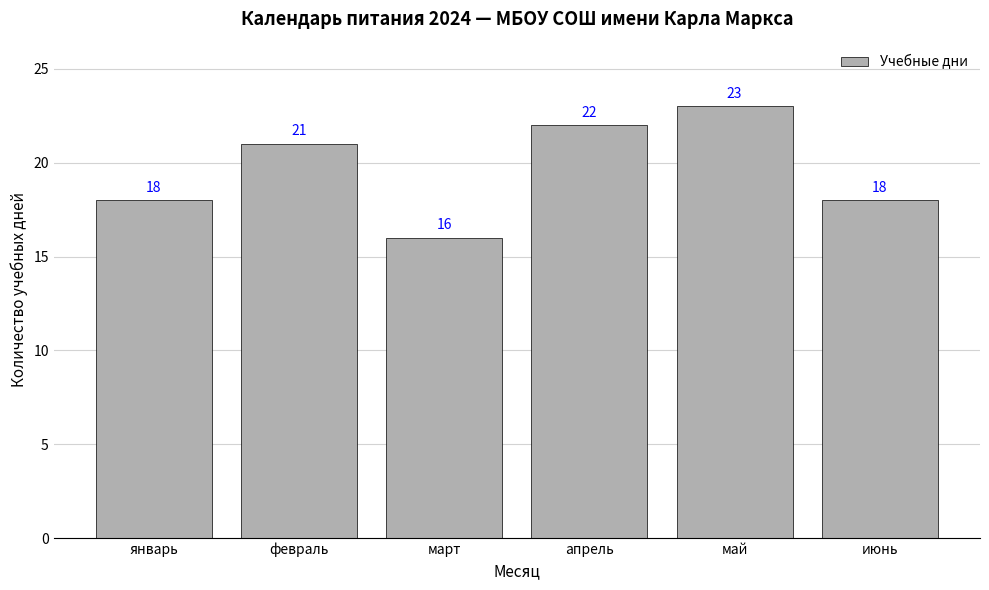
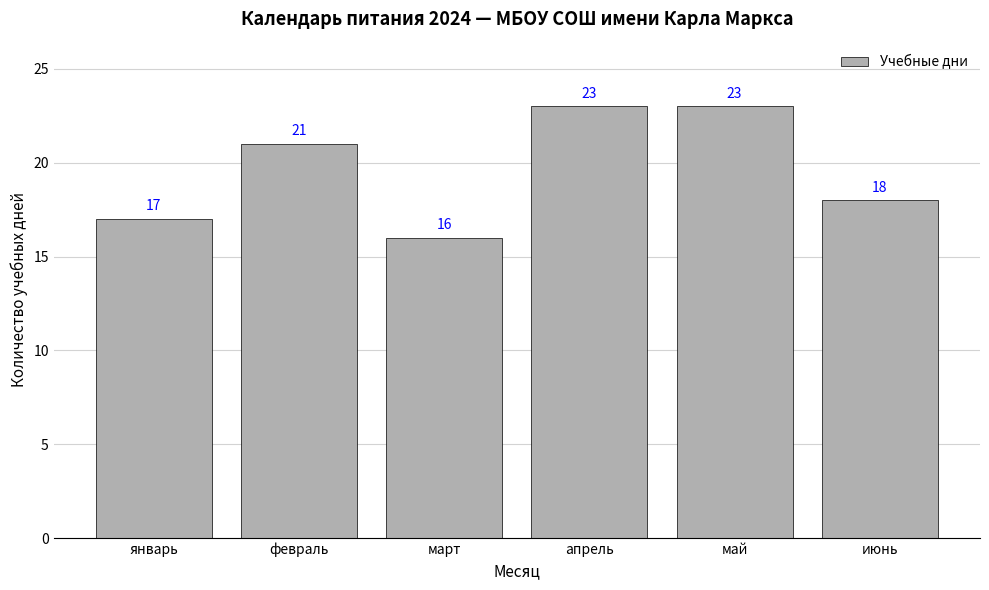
январь: 18 -> 17
апрель: 22 -> 23
